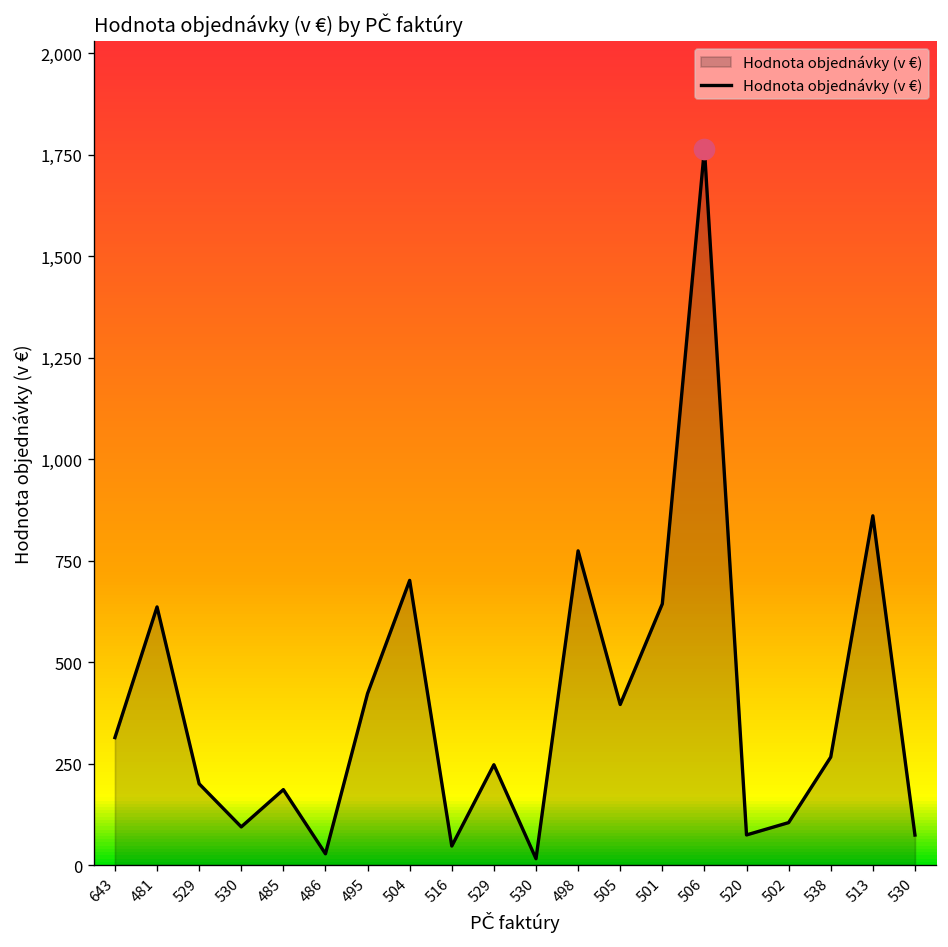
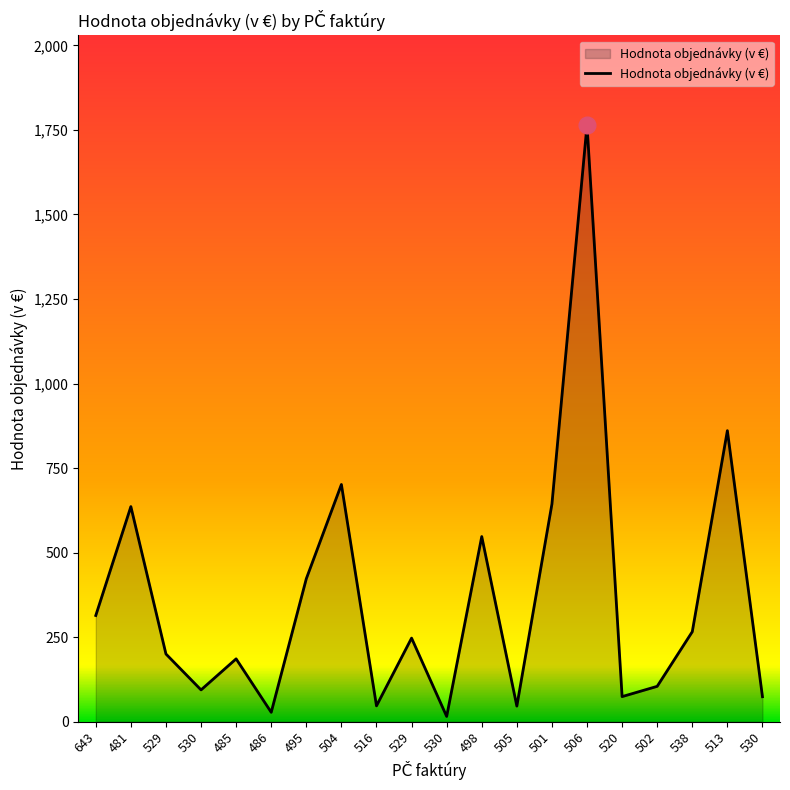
Hodnota objednávky (v €), 498: 770 -> 550
Hodnota objednávky (v €), 505: 400 -> 50
